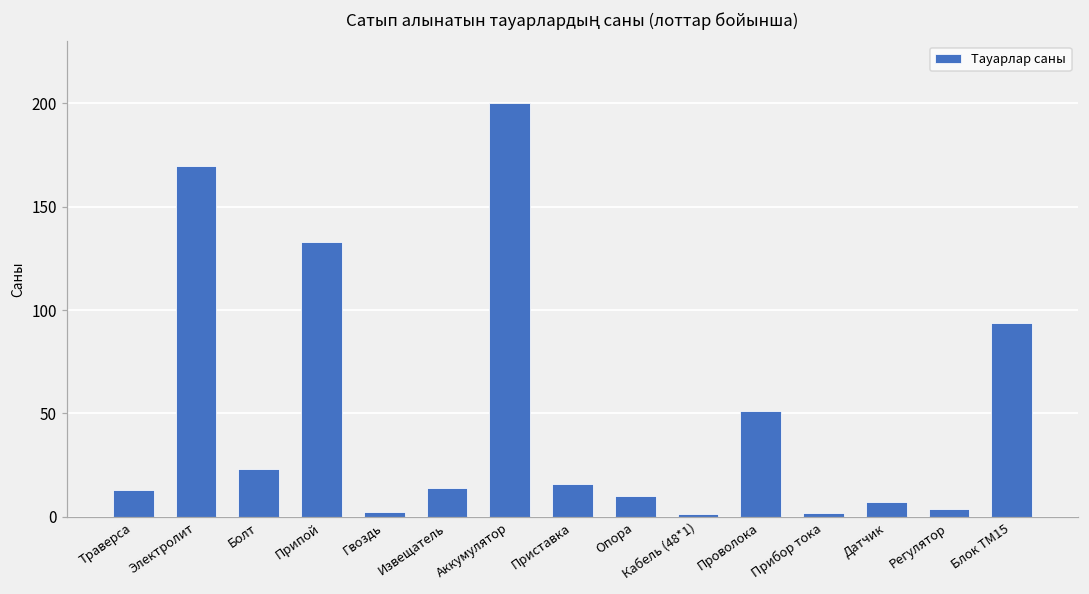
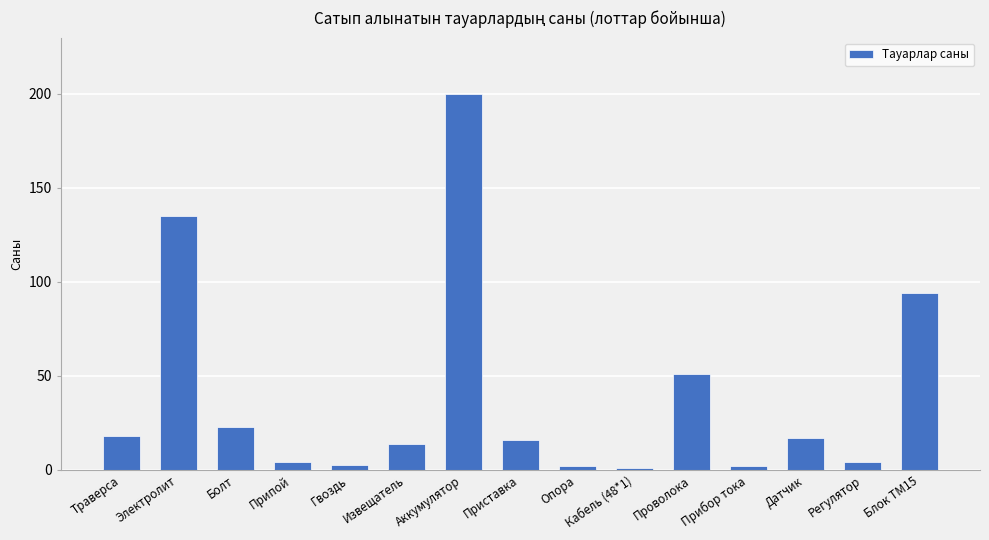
Траверса: 13 -> 18
Электролит: 170 -> 135
Припой: 133 -> 4
Опора: 10 -> 2
Датчик: 7 -> 17
